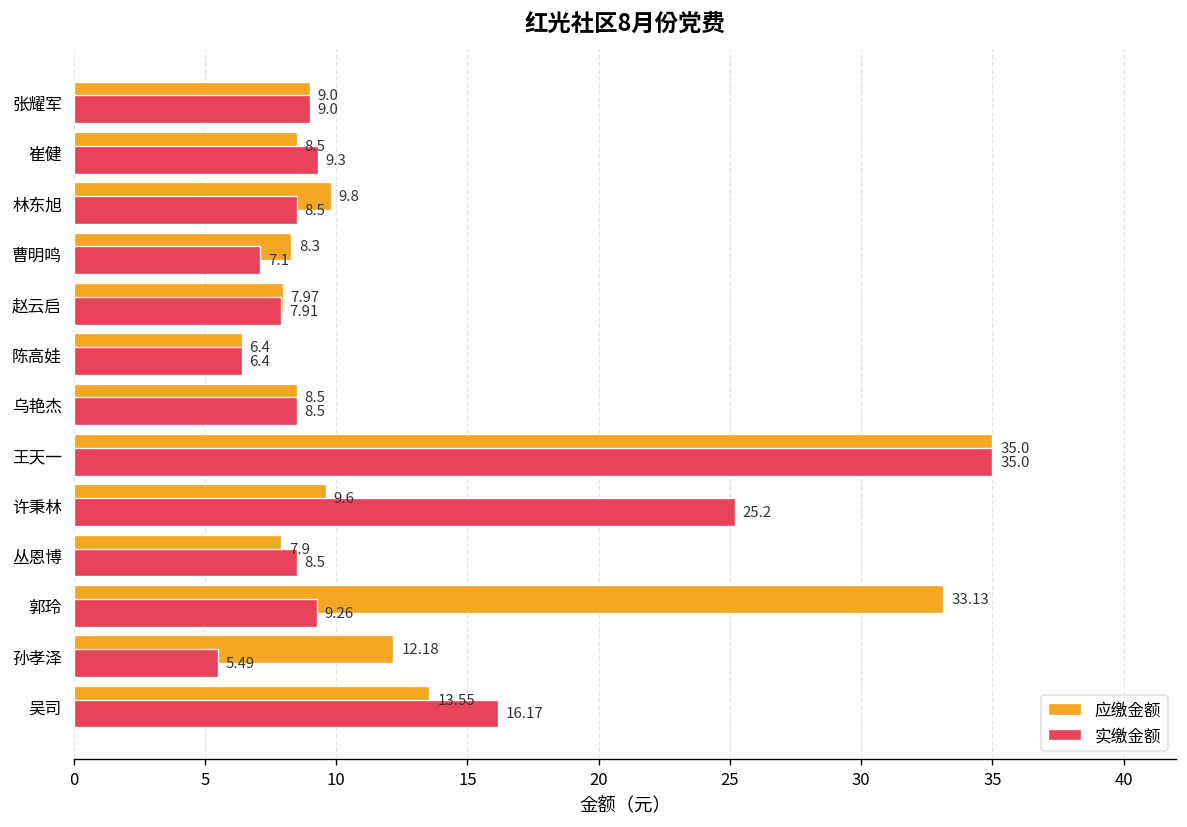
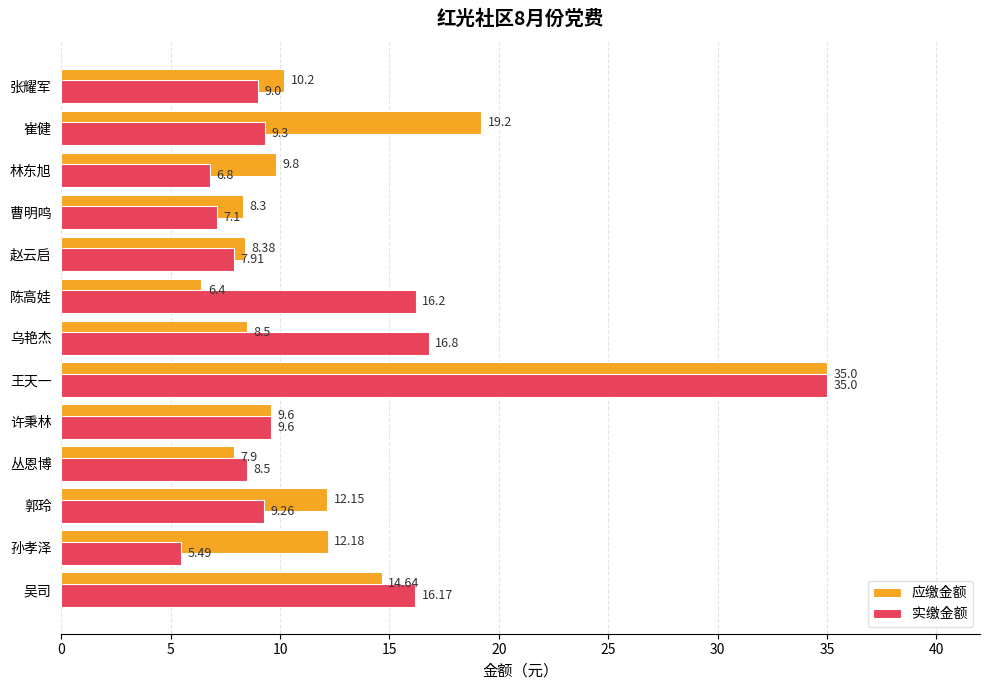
应缴金额, 张耀军: 9.0 -> 10.2
应缴金额, 崔健: 8.5 -> 19.2
实缴金额, 林东旭: 8.5 -> 6.8
应缴金额, 赵云启: 7.97 -> 8.38
实缴金额, 陈高娃: 6.4 -> 16.2
实缴金额, 乌艳杰: 8.5 -> 16.8
实缴金额, 许秉林: 25.2 -> 9.6
应缴金额, 郭玲: 33.13 -> 12.15
应缴金额, 吴司: 13.55 -> 14.64
